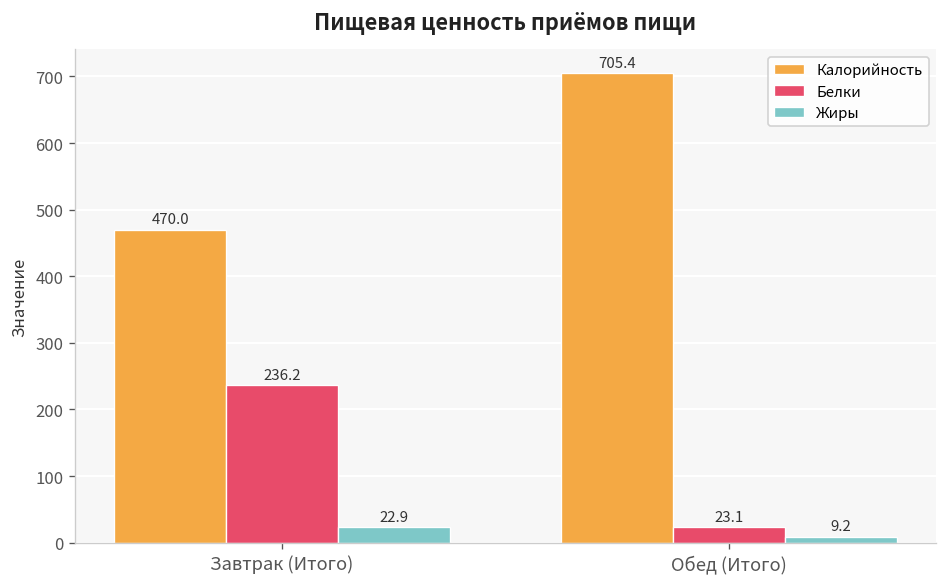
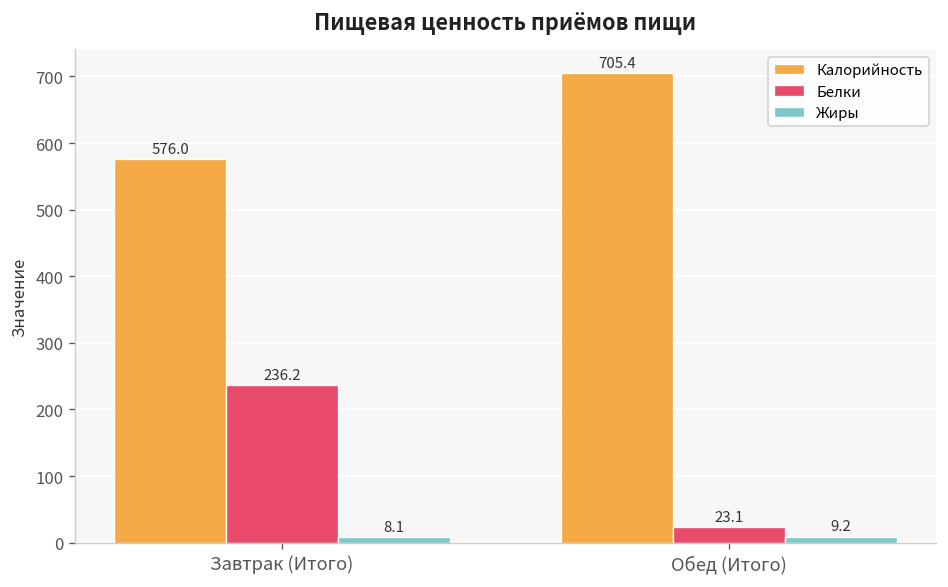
Калорийность, Завтрак (Итого): 470.0 -> 576.0
Жиры, Завтрак (Итого): 22.9 -> 8.1
